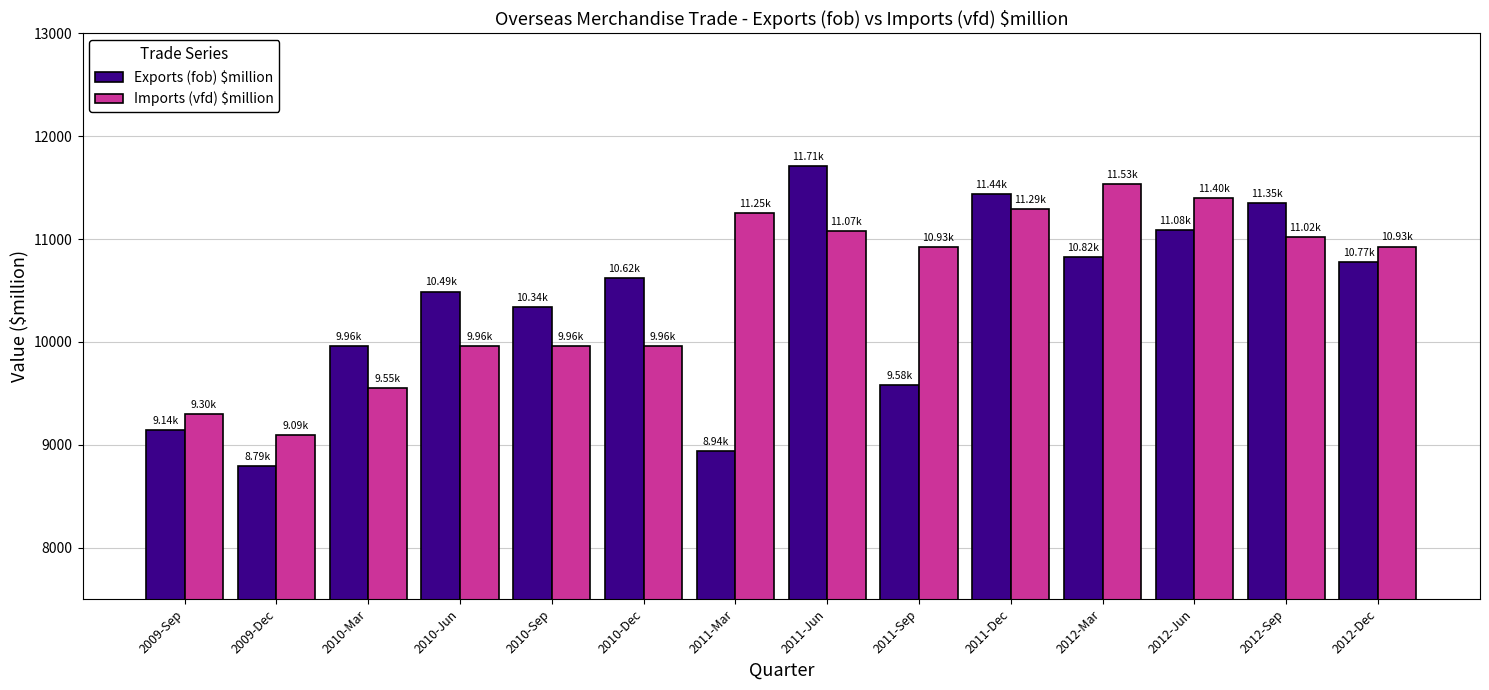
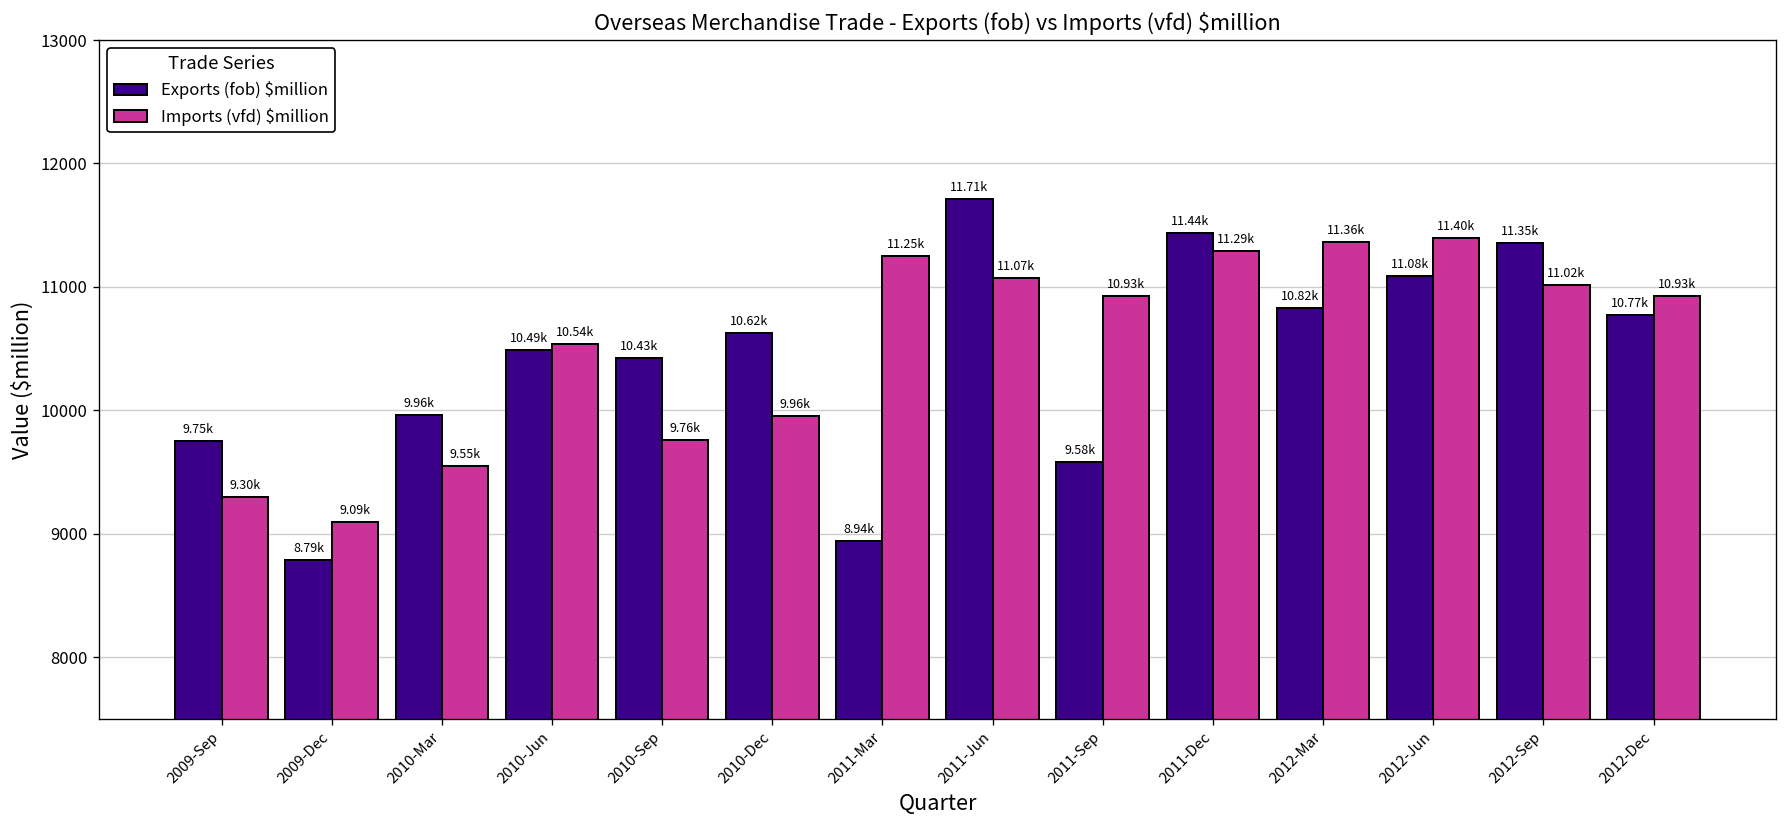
Exports (fob) $million, 2009-Sep: 9.14k -> 9.75k
Imports (vfd) $million, 2010-Jun: 9.96k -> 10.54k
Exports (fob) $million, 2010-Sep: 10.34k -> 10.43k
Imports (vfd) $million, 2010-Sep: 9.96k -> 9.76k
Imports (vfd) $million, 2012-Mar: 11.53k -> 11.36k
